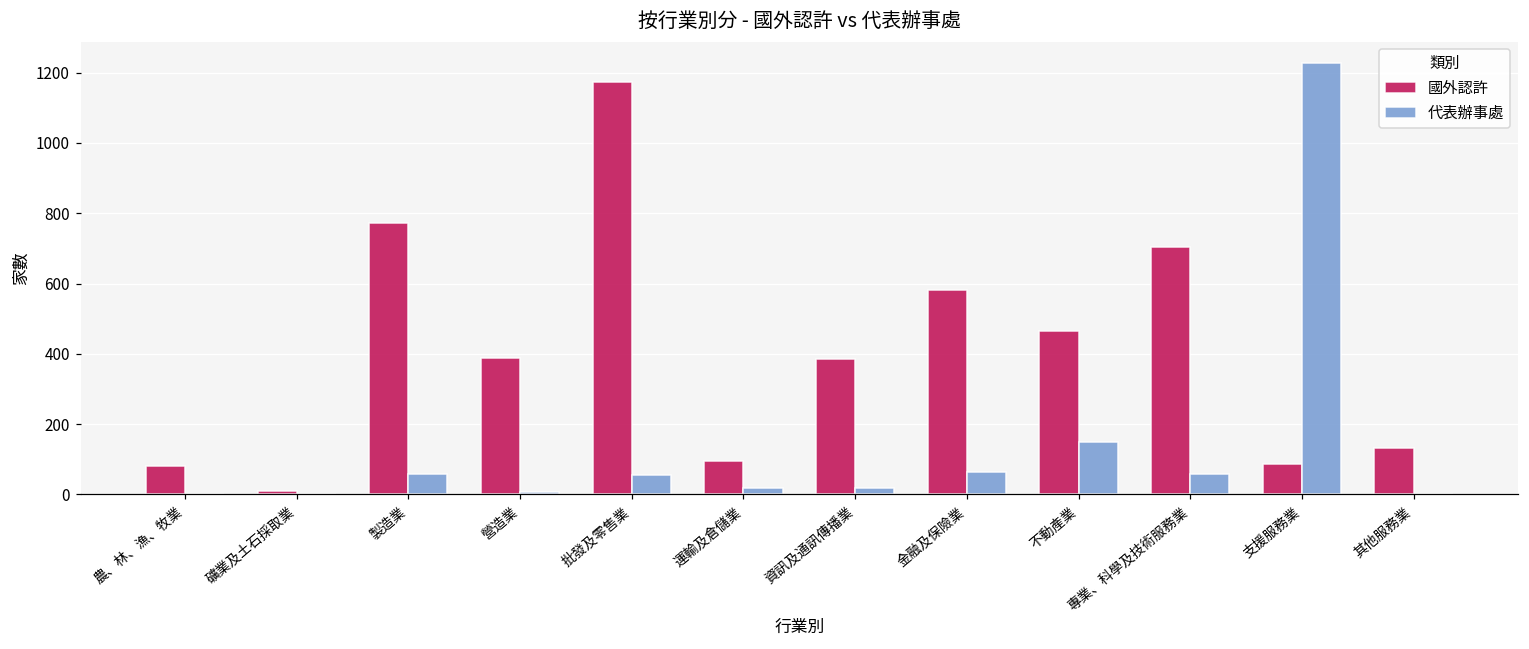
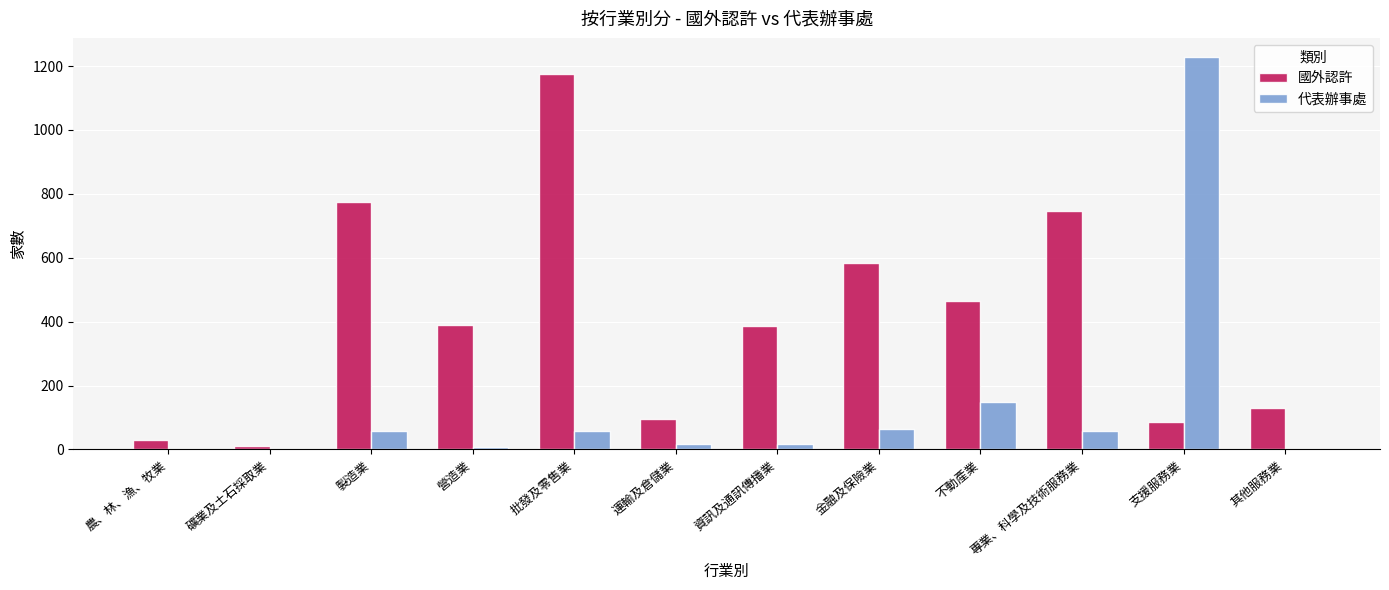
國外認許, 農、林、漁、牧業: 80 -> 30
國外認許, 專業、科學及技術服務業: 700 -> 750
